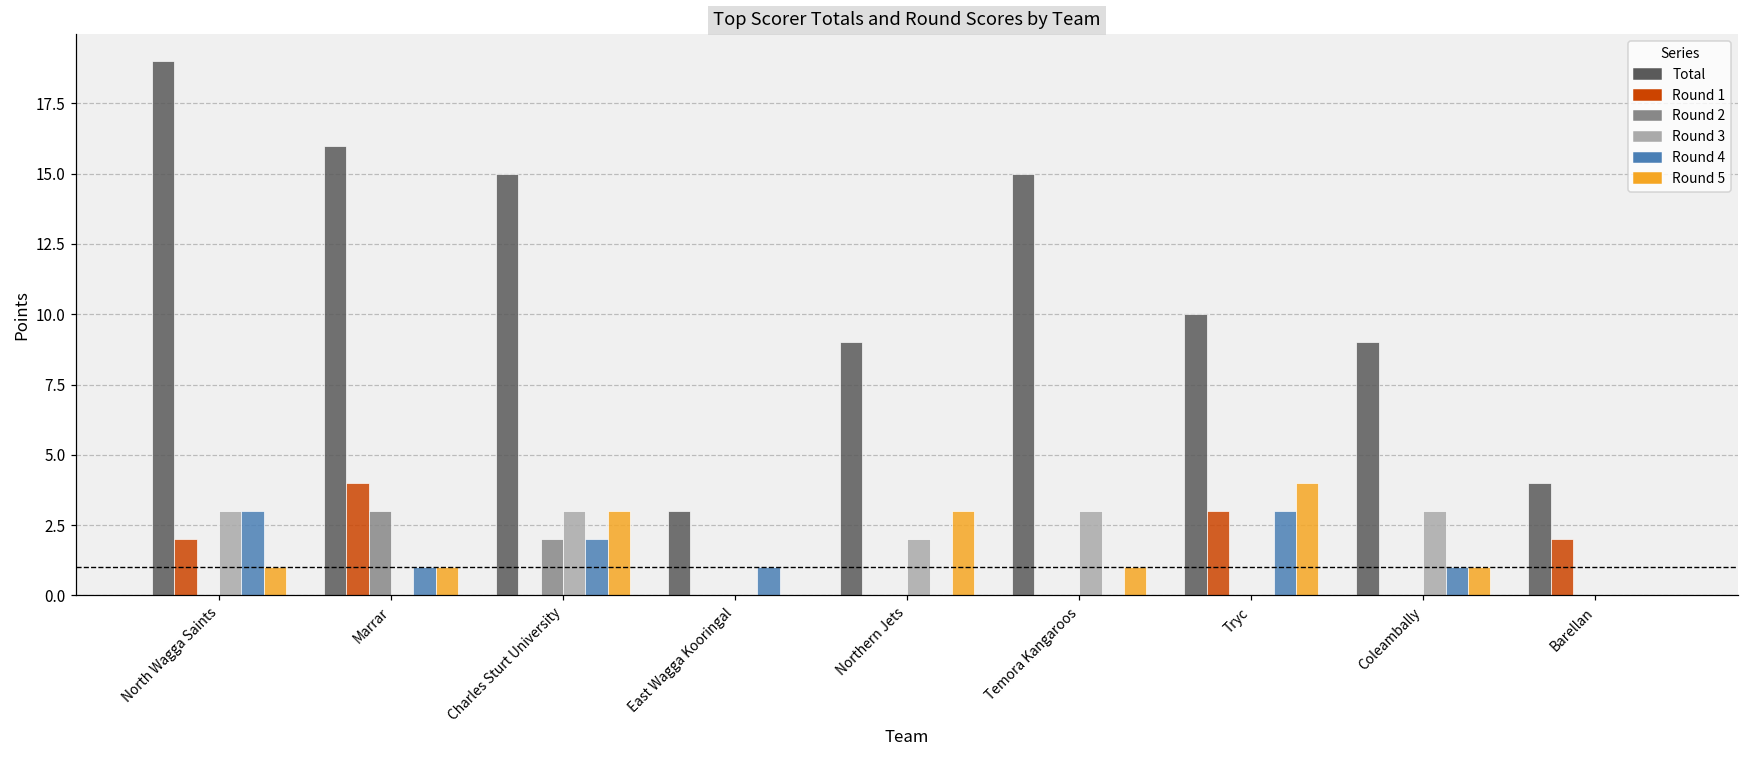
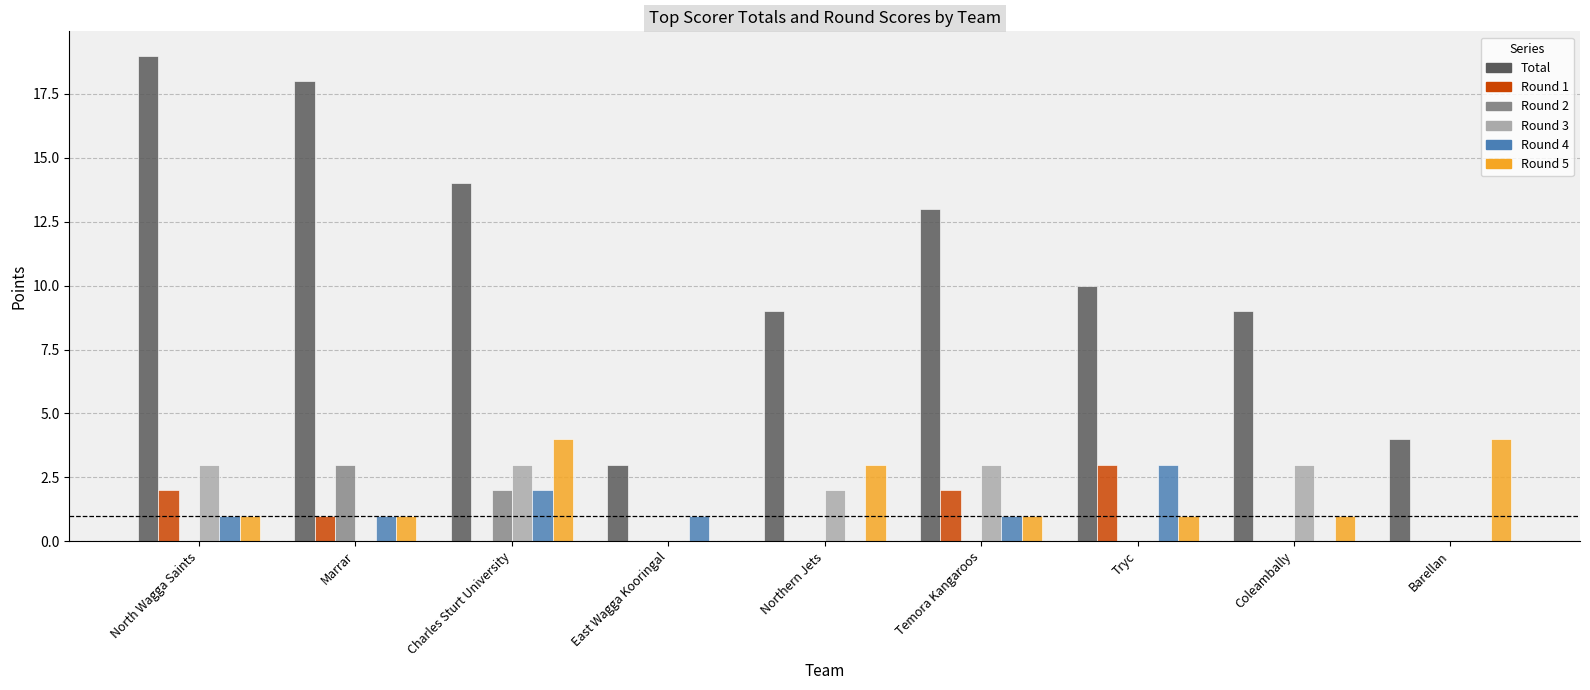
Round 4, North Wagga Saints: 3 -> 1
Total, Marrar: 16 -> 18
Round 1, Marrar: 4 -> 1
Total, Charles Sturt University: 15 -> 14
Round 5, Charles Sturt University: 3 -> 4
Total, Temora Kangaroos: 15 -> 13
Round 1, Temora Kangaroos: 0 -> 2
Round 4, Temora Kangaroos: 0 -> 1
Round 5, Tryc: 4 -> 1
Round 4, Coleambally: 1 -> 0
Round 1, Barellan: 2 -> 0
Round 5, Barellan: 0 -> 4
